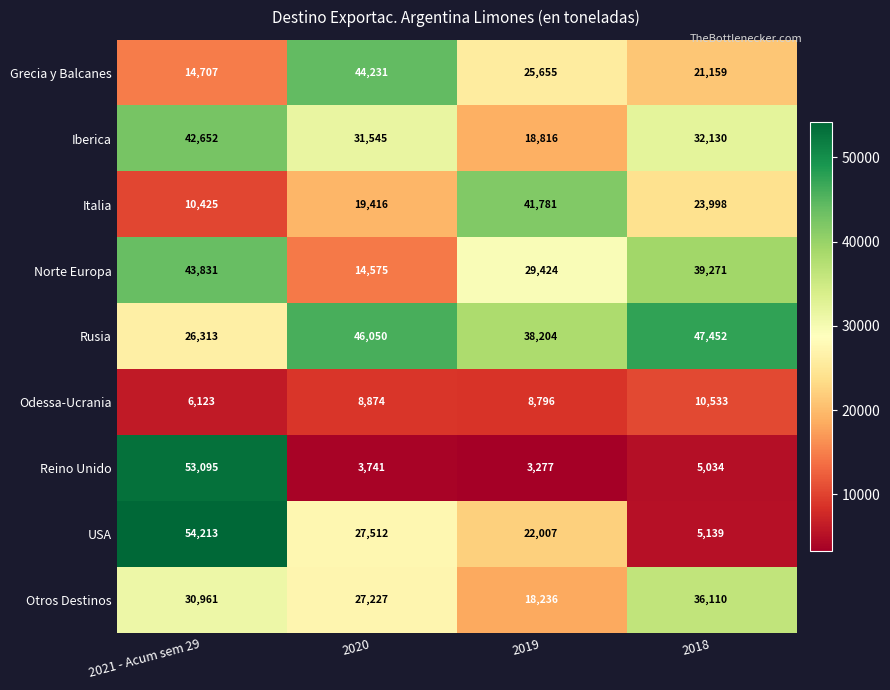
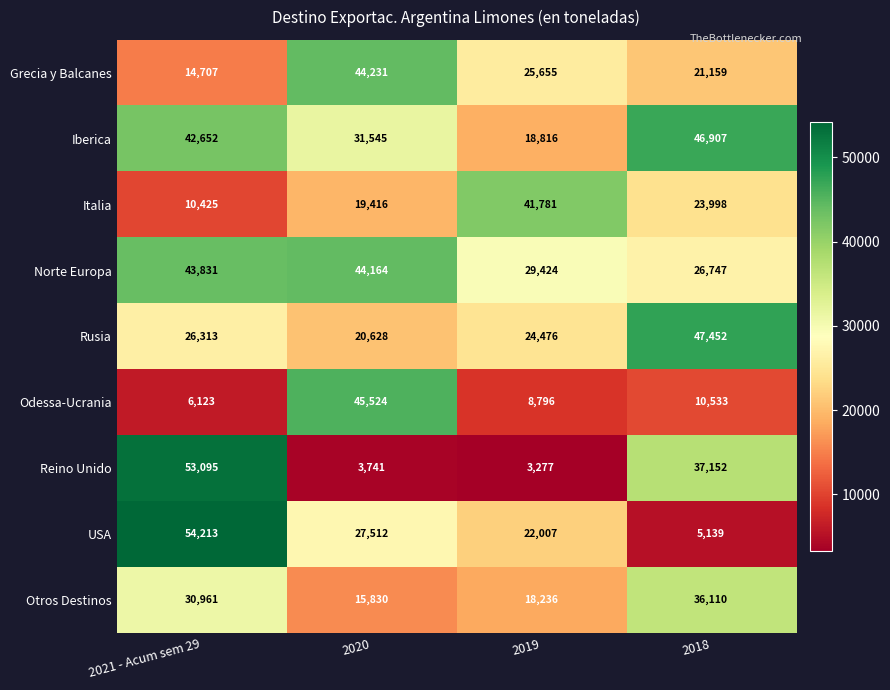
Iberica, 2018: 32,130 -> 46,907
Norte Europa, 2020: 14,575 -> 44,164
Norte Europa, 2018: 39,271 -> 26,747
Rusia, 2020: 46,050 -> 20,628
Rusia, 2019: 38,204 -> 24,476
Odessa-Ucrania, 2020: 8,874 -> 45,524
Reino Unido, 2018: 5,034 -> 37,152
Otros Destinos, 2020: 27,227 -> 15,830
